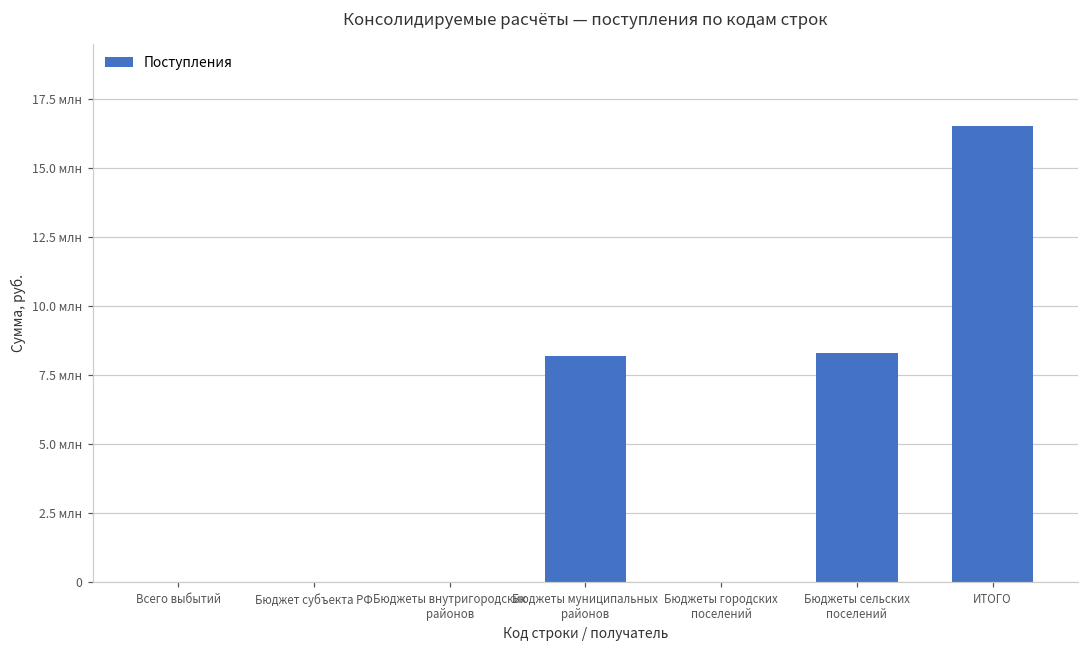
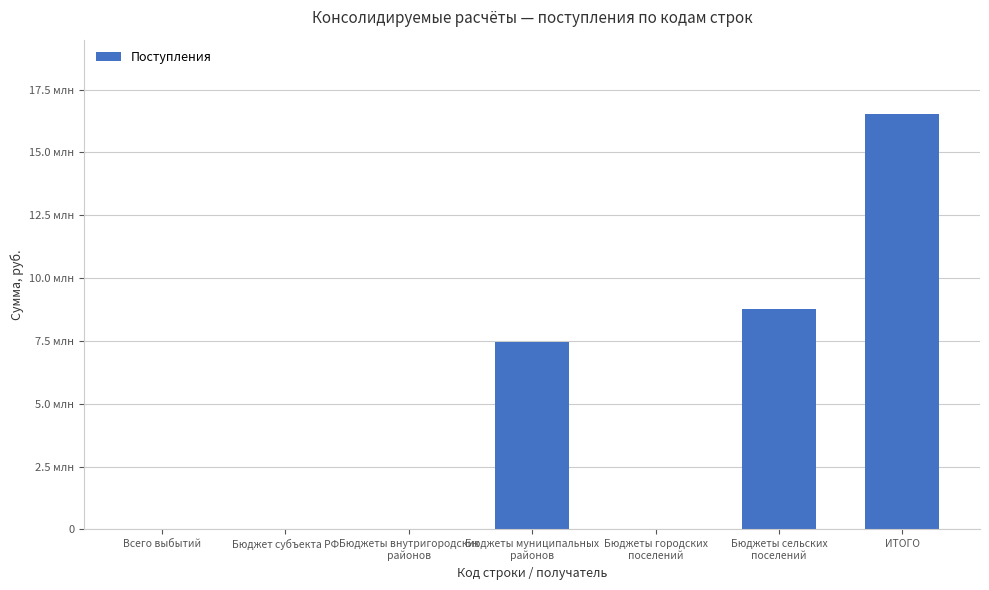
Бюджеты муниципальных районов: 8.2 млн -> 7.5 млн
Бюджеты сельских поселений: 8.3 млн -> 8.8 млн
